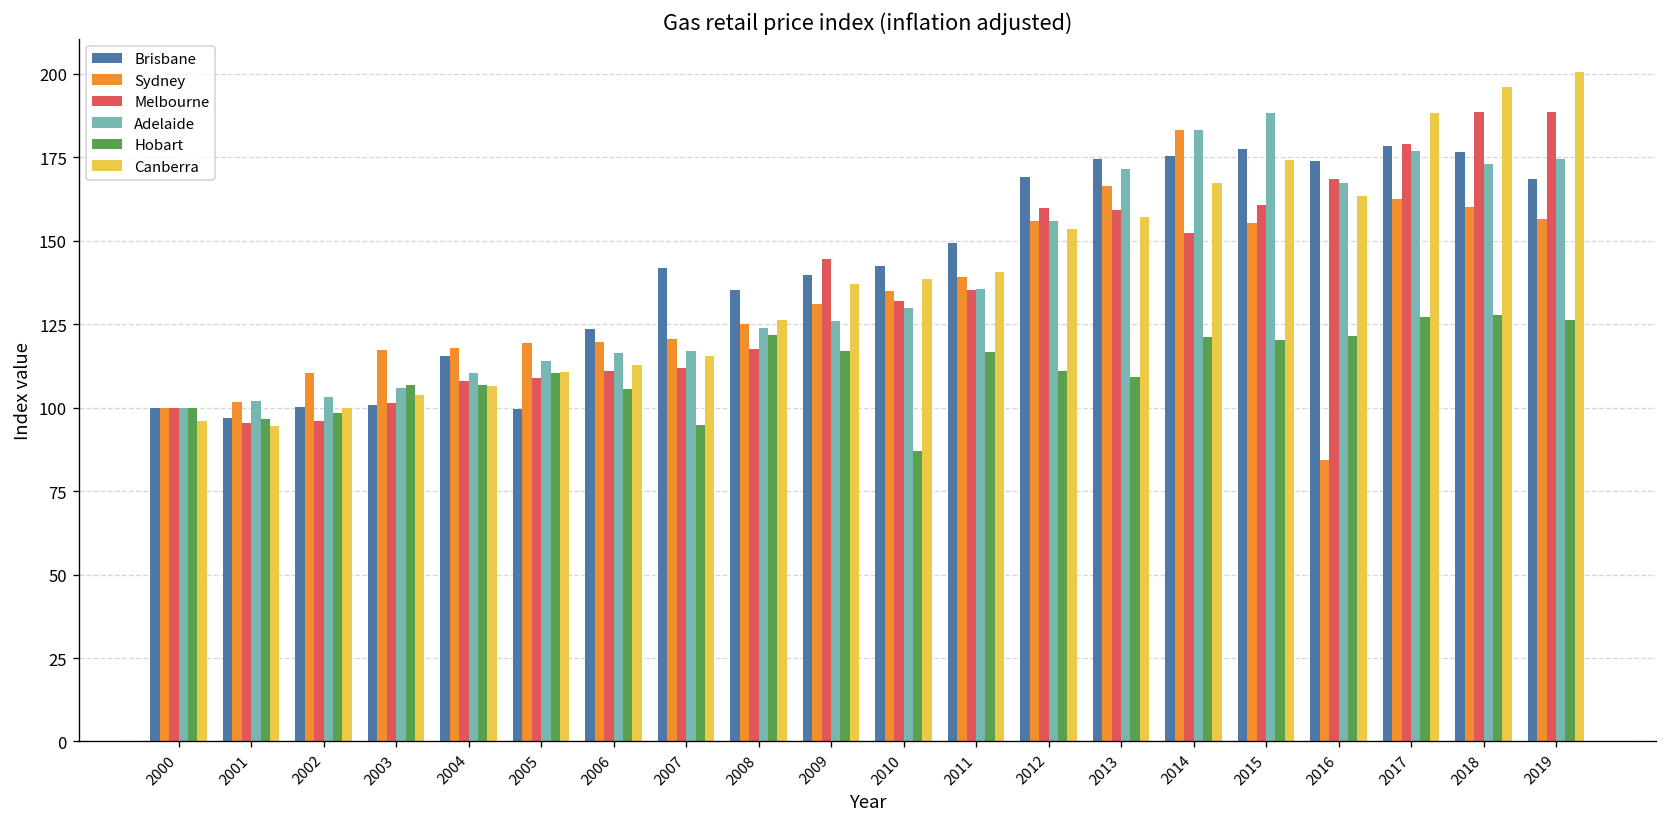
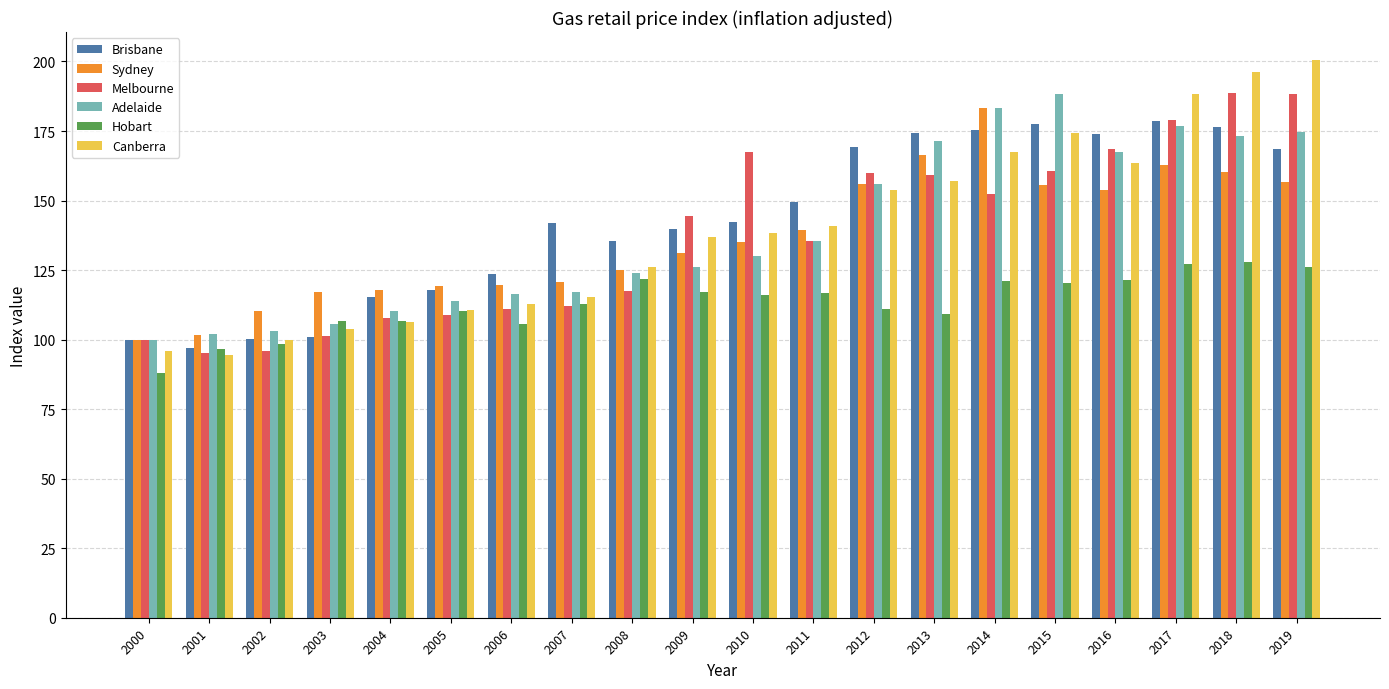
Hobart, 2000: 100 -> 88
Brisbane, 2005: 100 -> 118
Hobart, 2007: 95 -> 113
Melbourne, 2010: 132 -> 168
Hobart, 2010: 87 -> 116
Sydney, 2016: 84 -> 154
